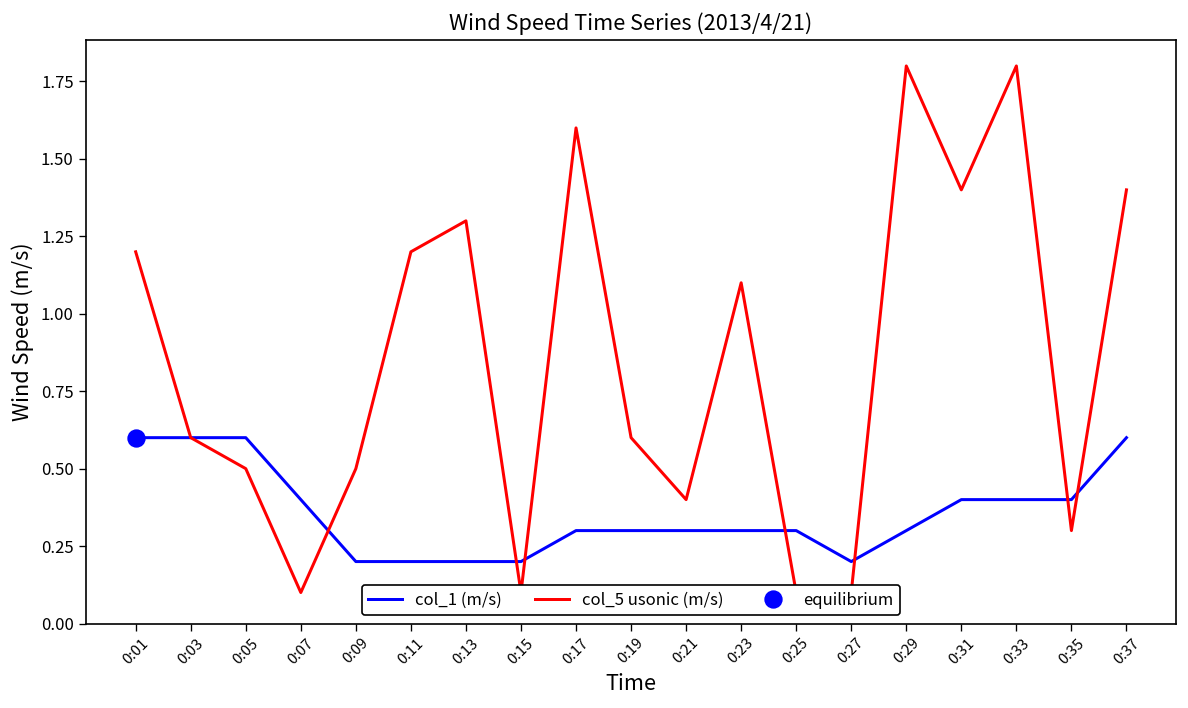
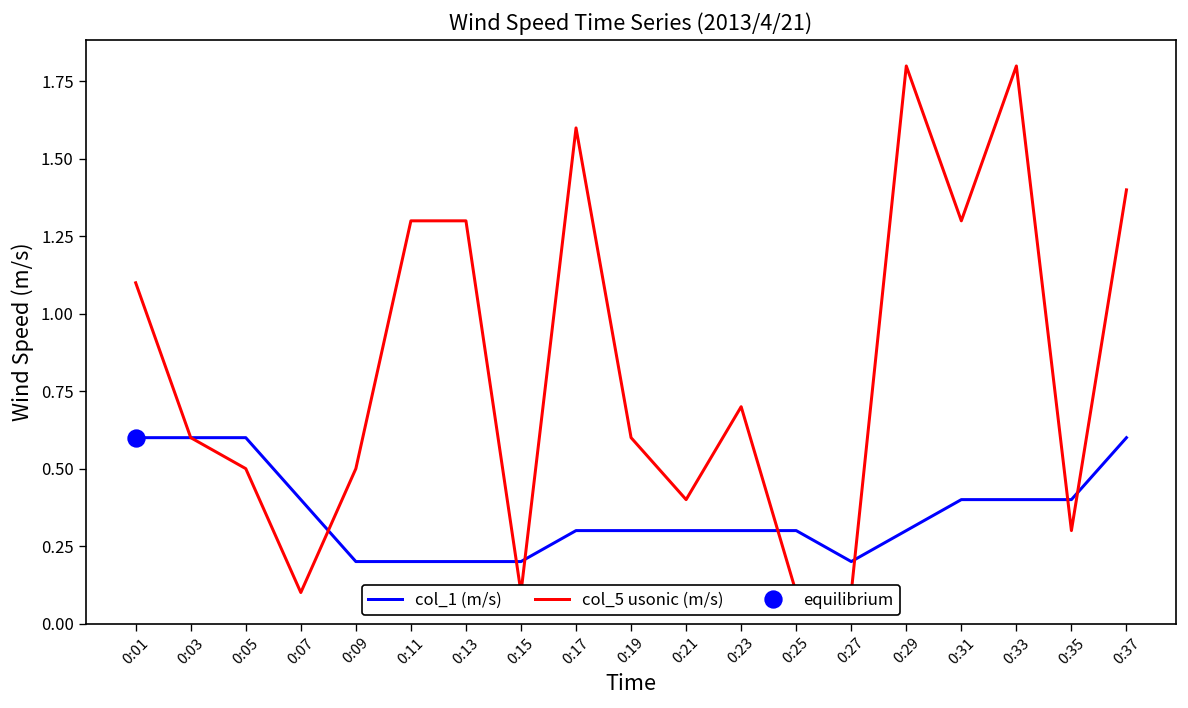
col_5 usonic (m/s), 0:01: 1.2 -> 1.1
col_5 usonic (m/s), 0:11: 1.2 -> 1.3
col_5 usonic (m/s), 0:23: 1.1 -> 0.7
col_5 usonic (m/s), 0:31: 1.4 -> 1.3
